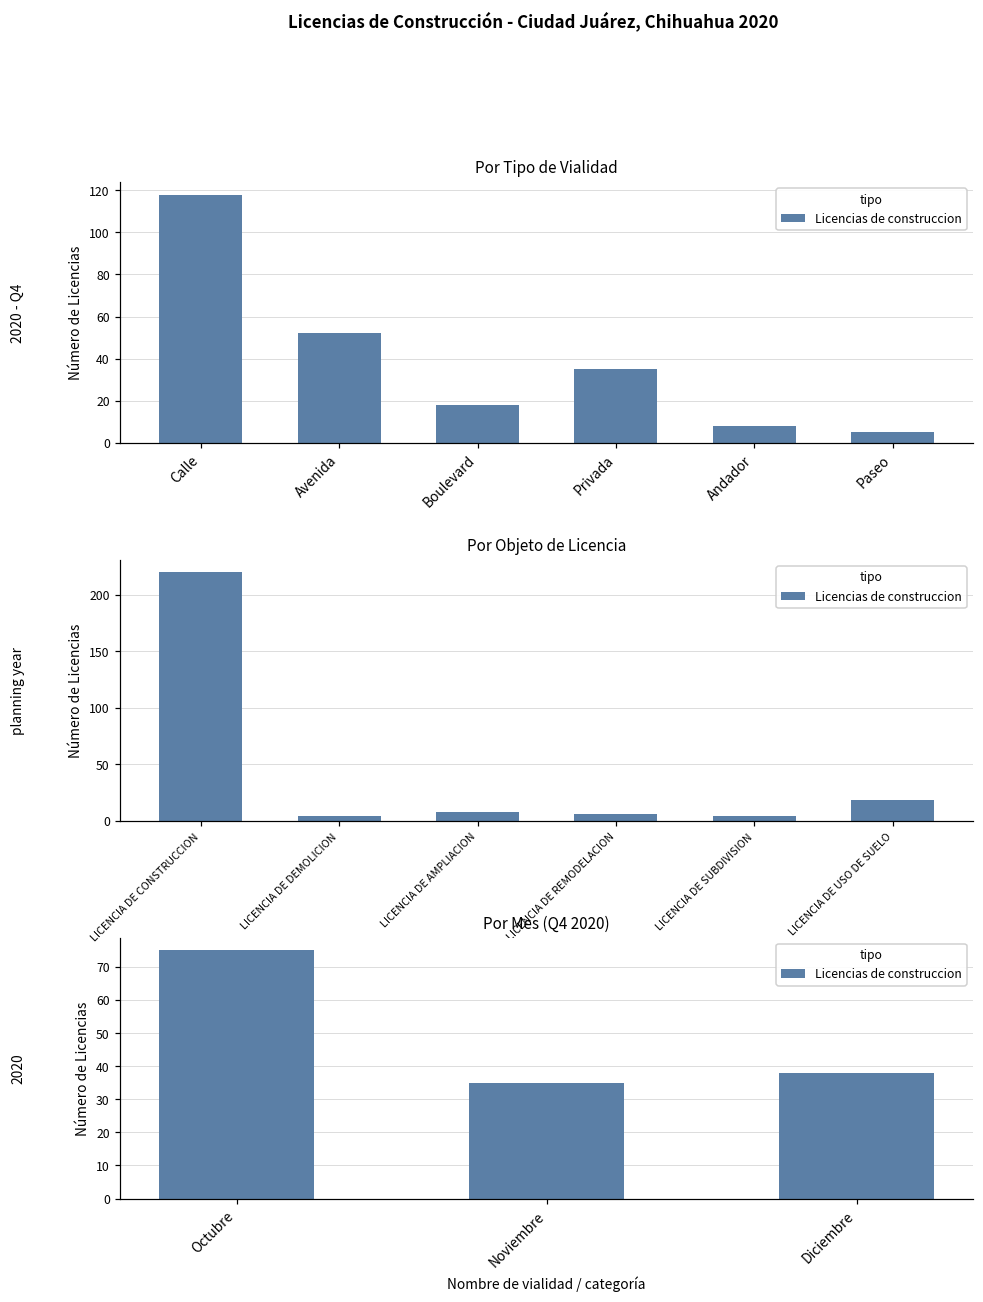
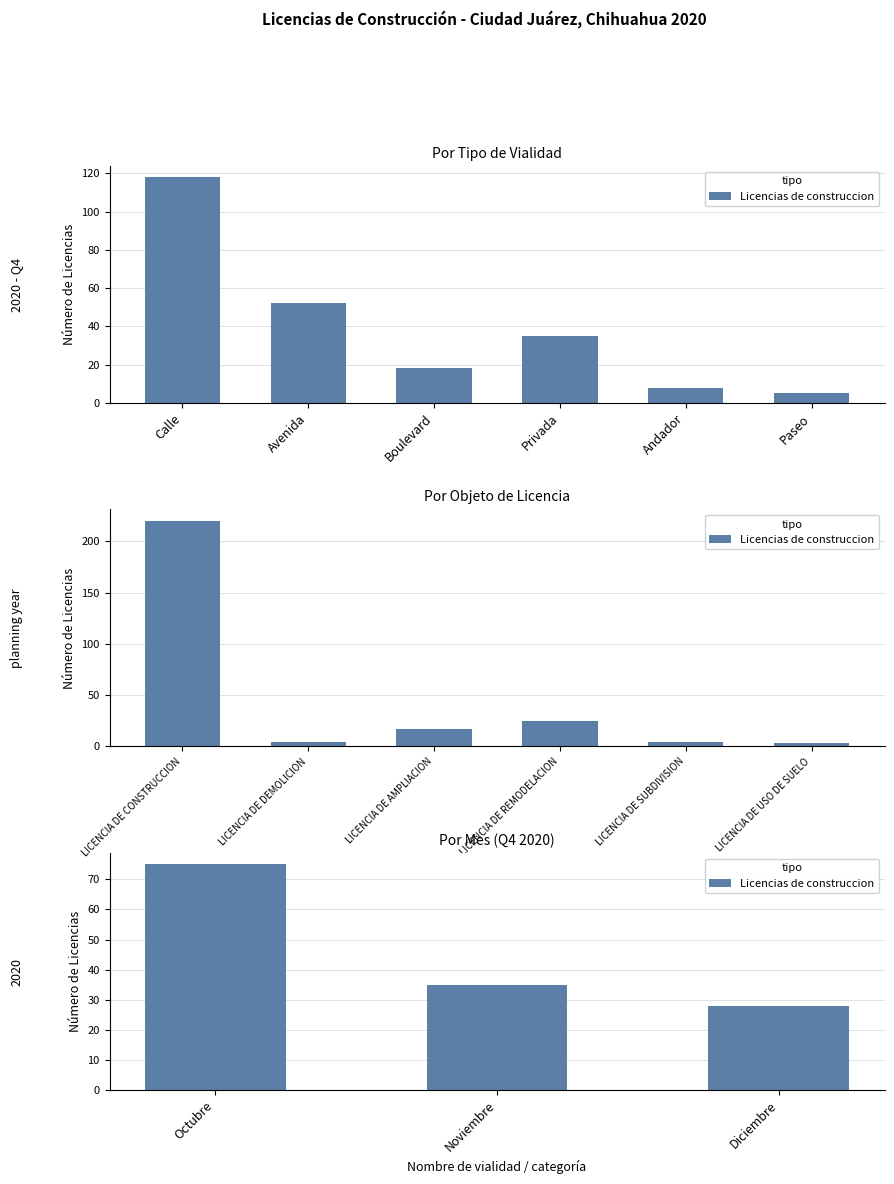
Por Objeto de Licencia, LICENCIA DE AMPLIACION: 8 -> 17
Por Objeto de Licencia, LICENCIA DE REMODELACION: 6 -> 25
Por Objeto de Licencia, LICENCIA DE USO DE SUELO: 18 -> 3
Por Mes (Q4 2020), Diciembre: 38 -> 28
